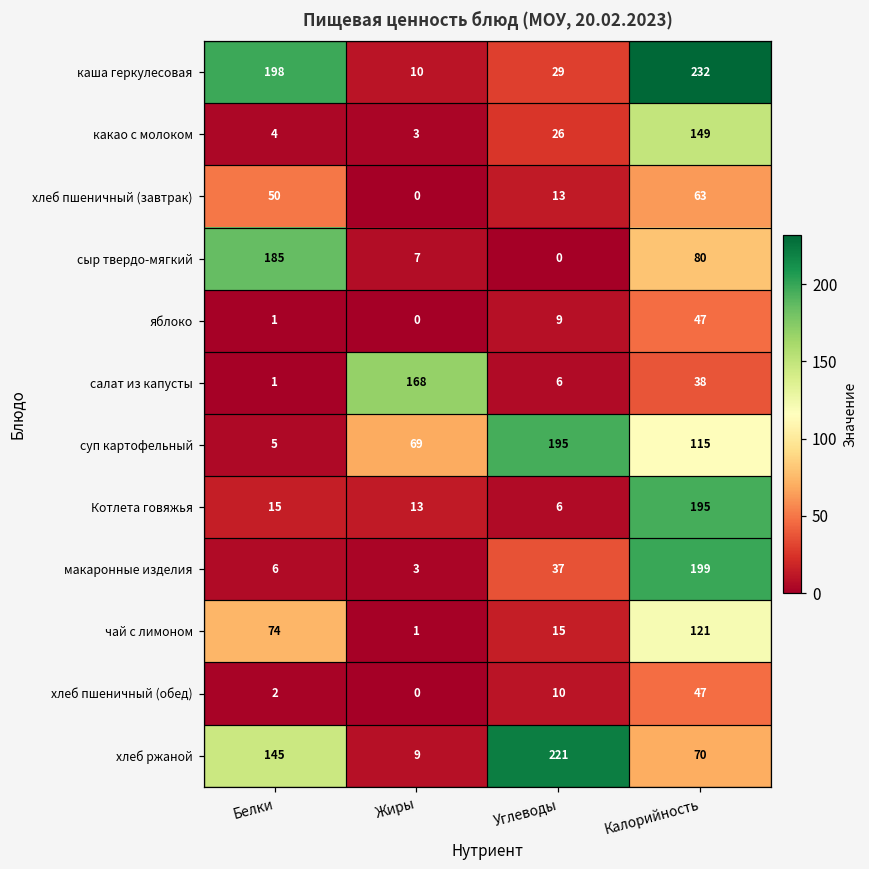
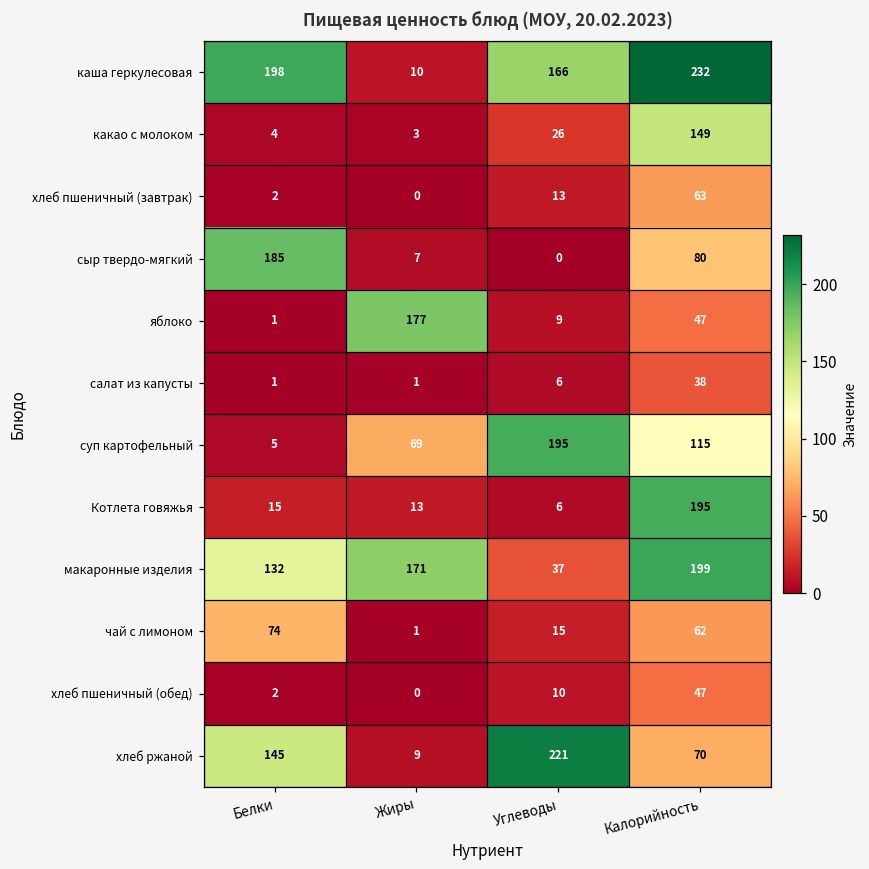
каша геркулесовая, Углеводы: 29 -> 166
хлеб пшеничный (завтрак), Белки: 50 -> 2
яблоко, Жиры: 0 -> 177
салат из капусты, Жиры: 168 -> 1
макаронные изделия, Белки: 6 -> 132
макаронные изделия, Жиры: 3 -> 171
чай с лимоном, Калорийность: 121 -> 62
